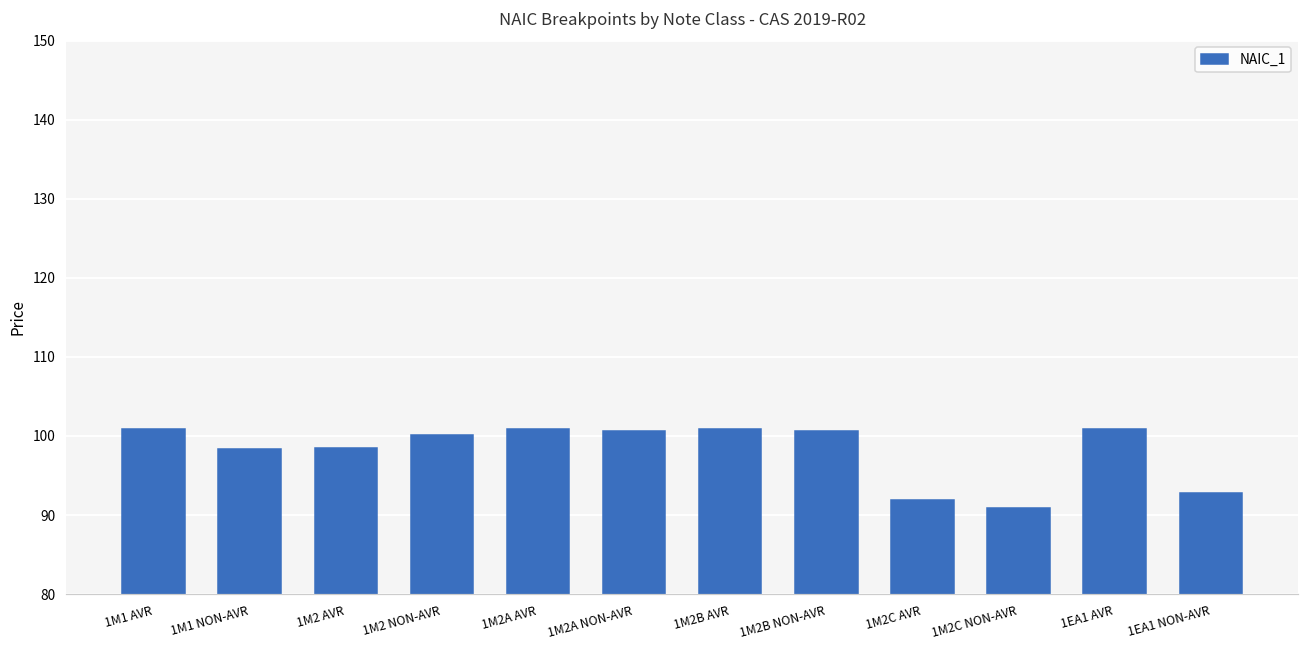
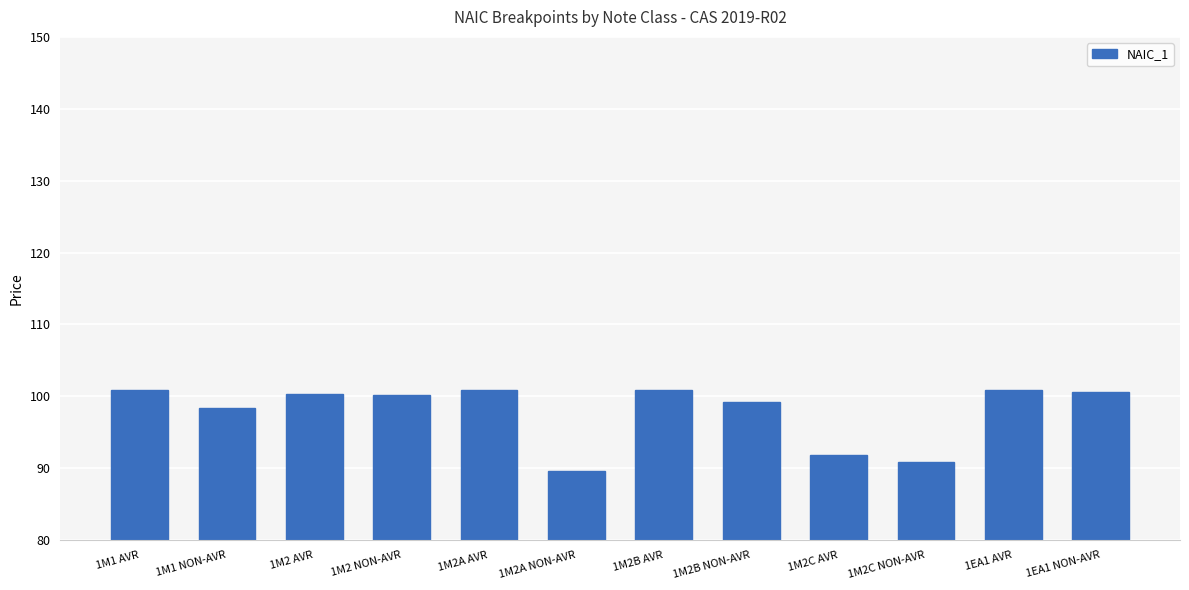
1M2 AVR: 98 -> 100
1M2A NON-AVR: 101 -> 90
1M2B NON-AVR: 101 -> 99
1EA1 NON-AVR: 93 -> 101
